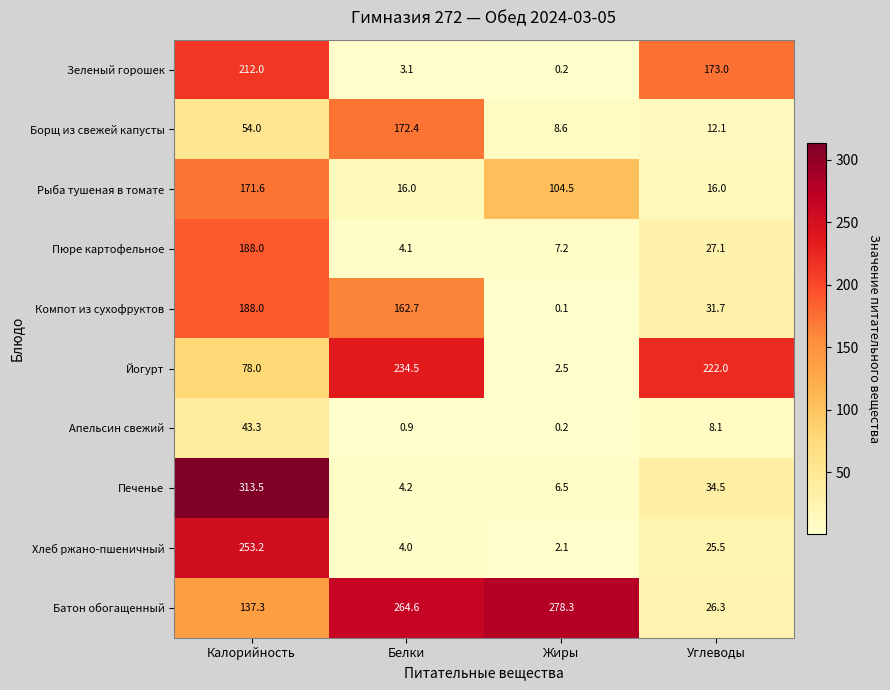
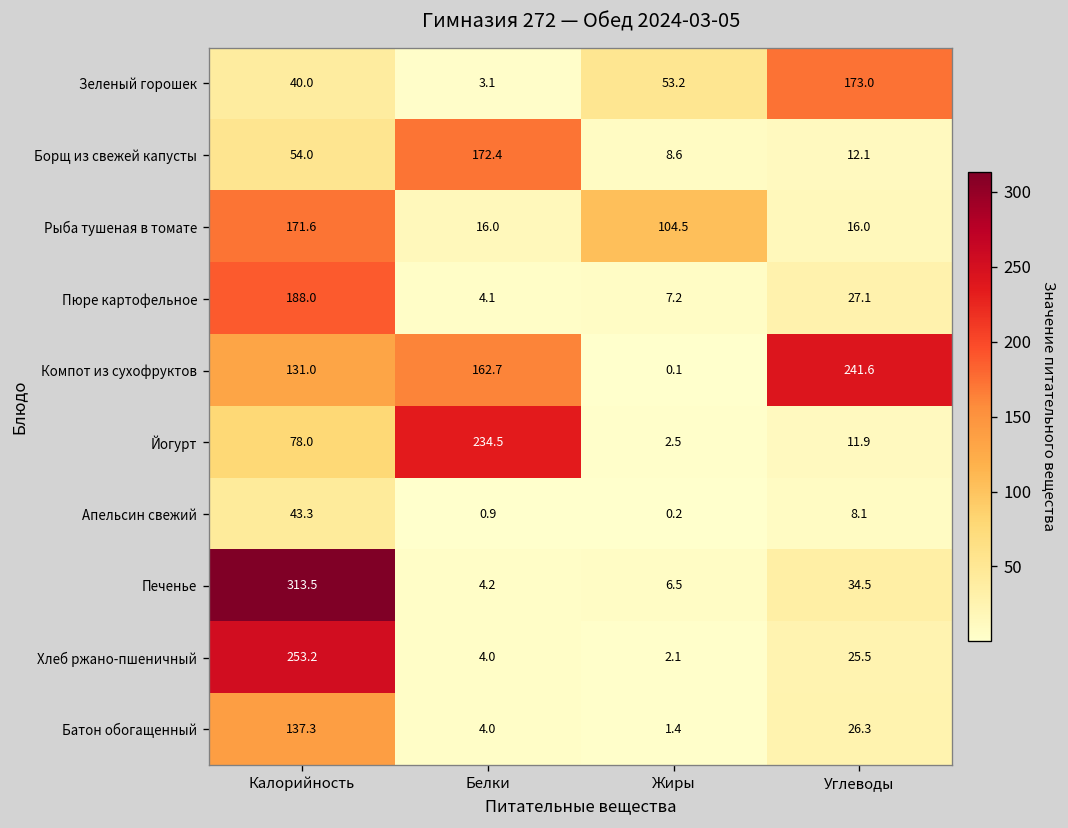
Зеленый горошек, Калорийность: 212.0 -> 40.0
Зеленый горошек, Жиры: 0.2 -> 53.2
Компот из сухофруктов, Калорийность: 188.0 -> 131.0
Компот из сухофруктов, Углеводы: 31.7 -> 241.6
Йогурт, Углеводы: 222.0 -> 11.9
Батон обогащенный, Белки: 264.6 -> 4.0
Батон обогащенный, Жиры: 278.3 -> 1.4
